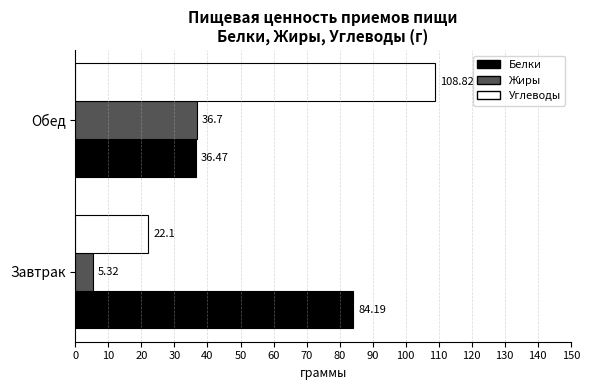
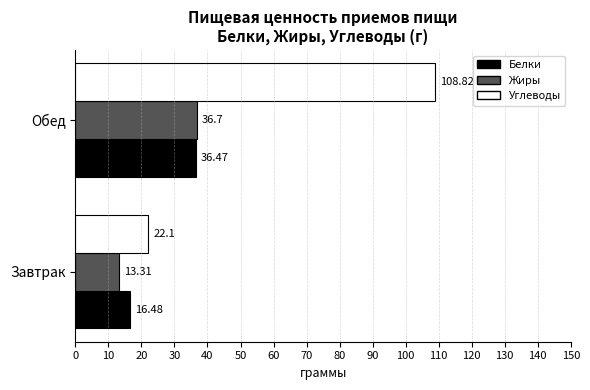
Жиры, Завтрак: 5.32 -> 13.31
Белки, Завтрак: 84.19 -> 16.48
